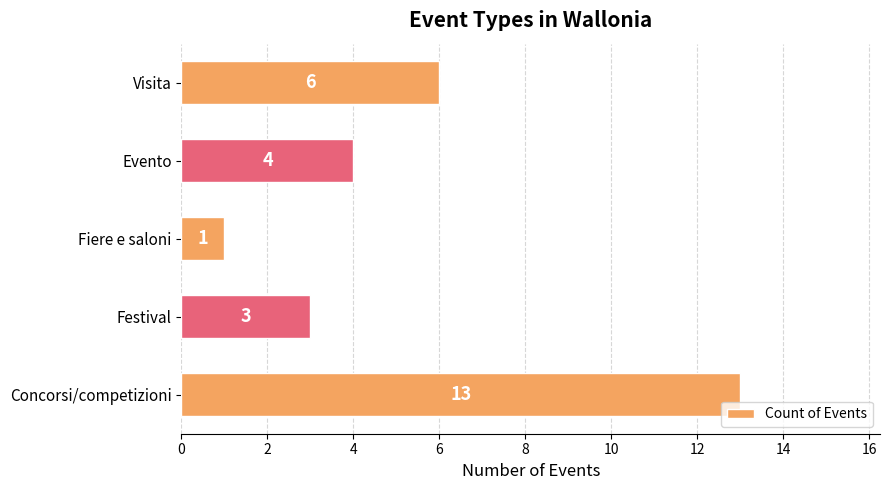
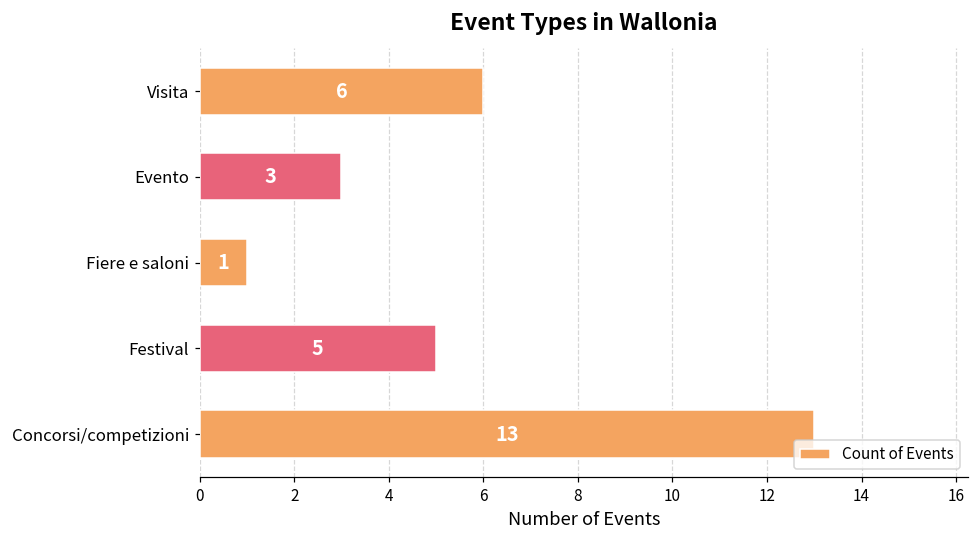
Evento: 4 -> 3
Festival: 3 -> 5
